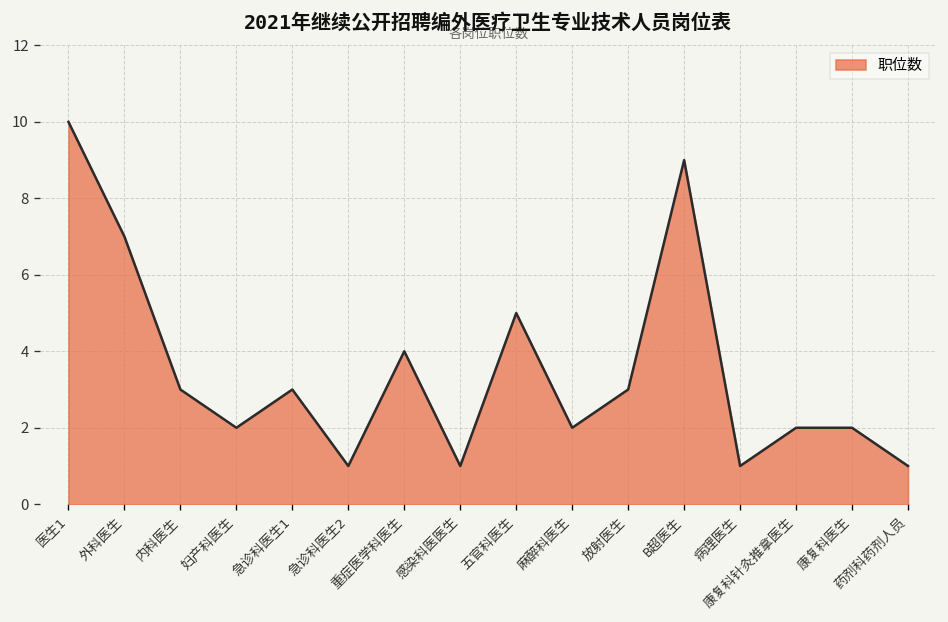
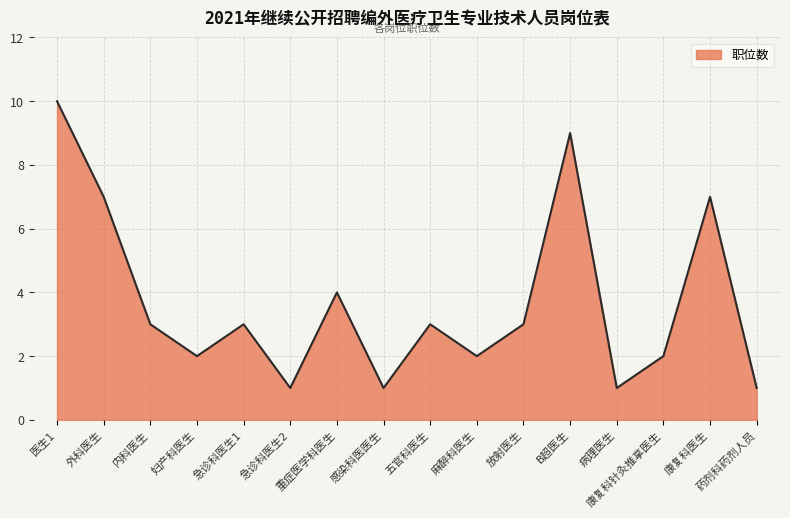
五官科医生: 5 -> 3
康复科医生: 2 -> 7
